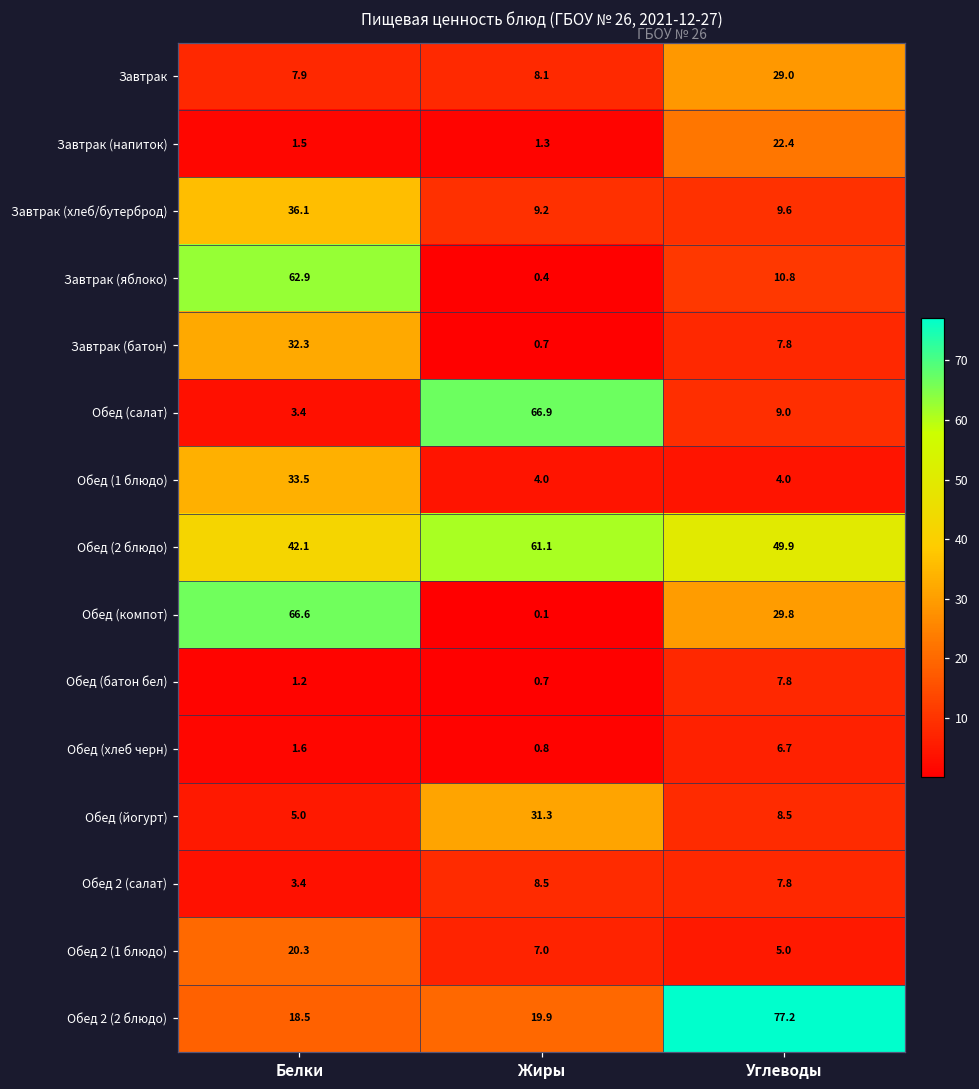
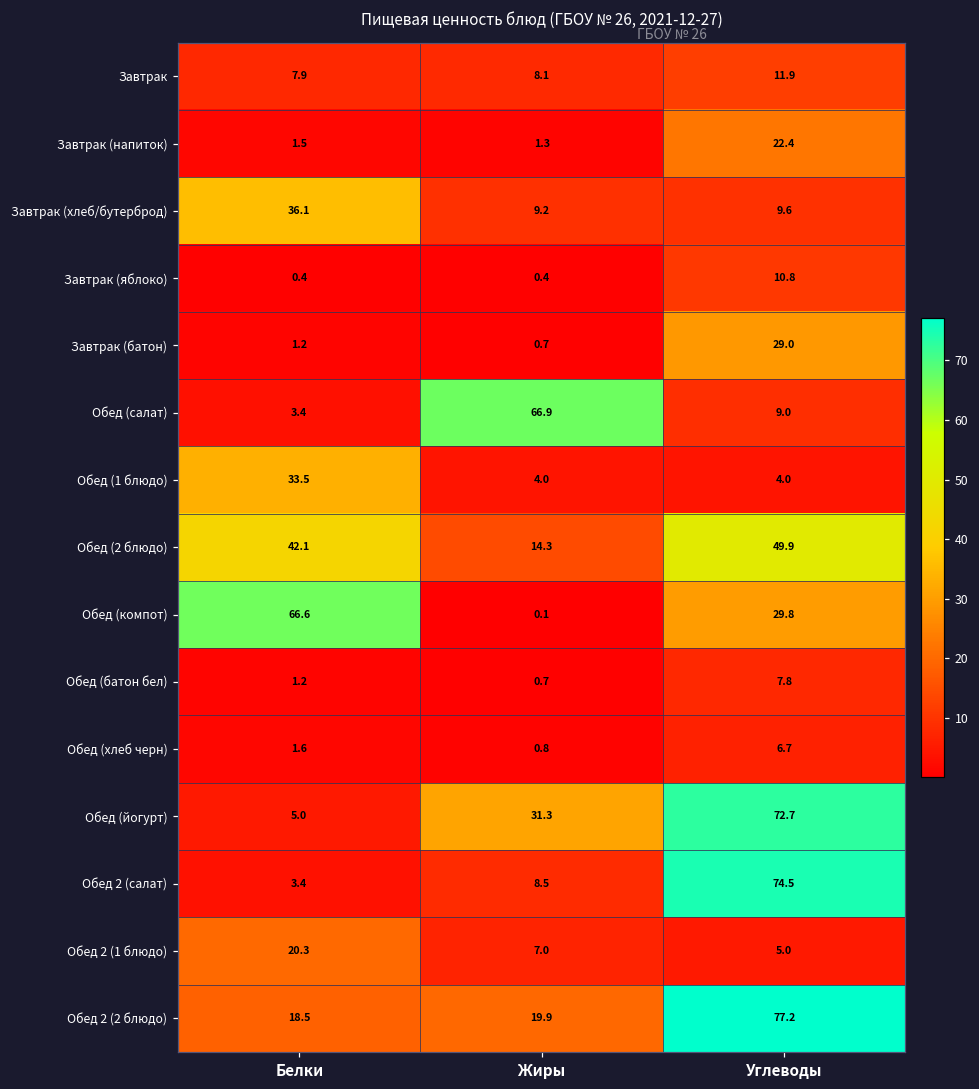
Завтрак, Углеводы: 29.0 -> 11.9
Завтрак (яблоко), Белки: 62.9 -> 0.4
Завтрак (батон), Белки: 32.3 -> 1.2
Завтрак (батон), Углеводы: 7.8 -> 29.0
Обед (2 блюдо), Жиры: 61.1 -> 14.3
Обед (йогурт), Углеводы: 8.5 -> 72.7
Обед 2 (салат), Углеводы: 7.8 -> 74.5
